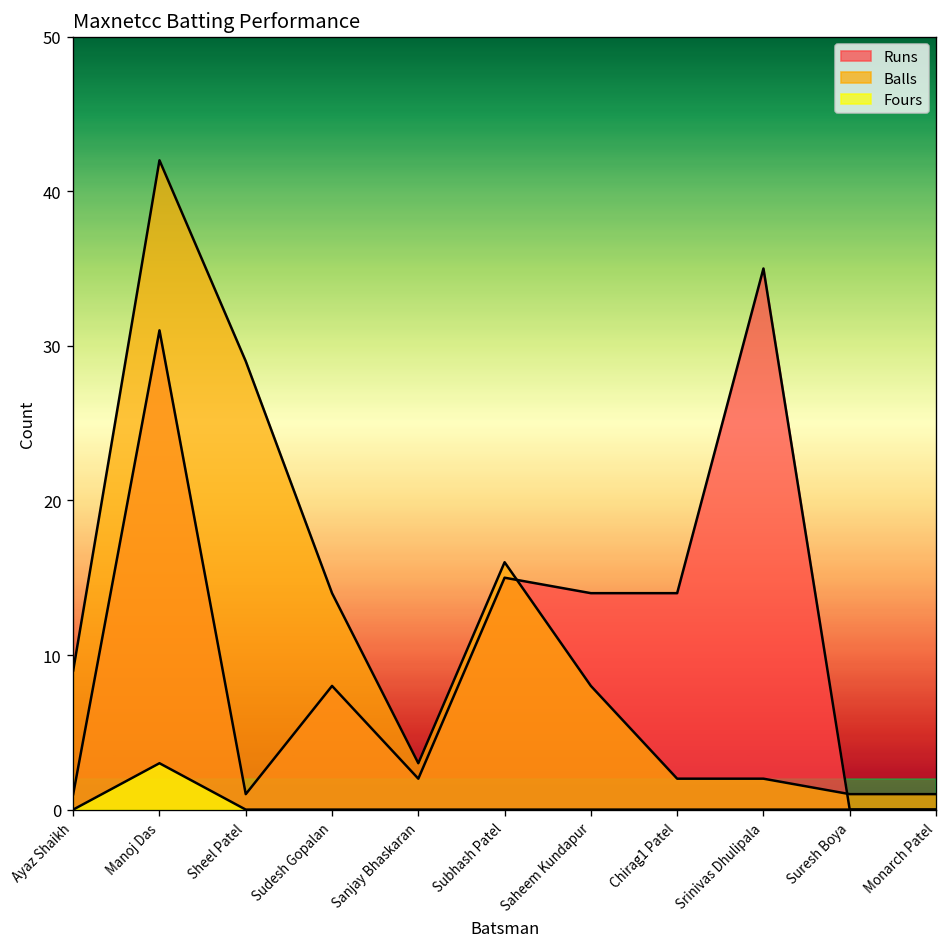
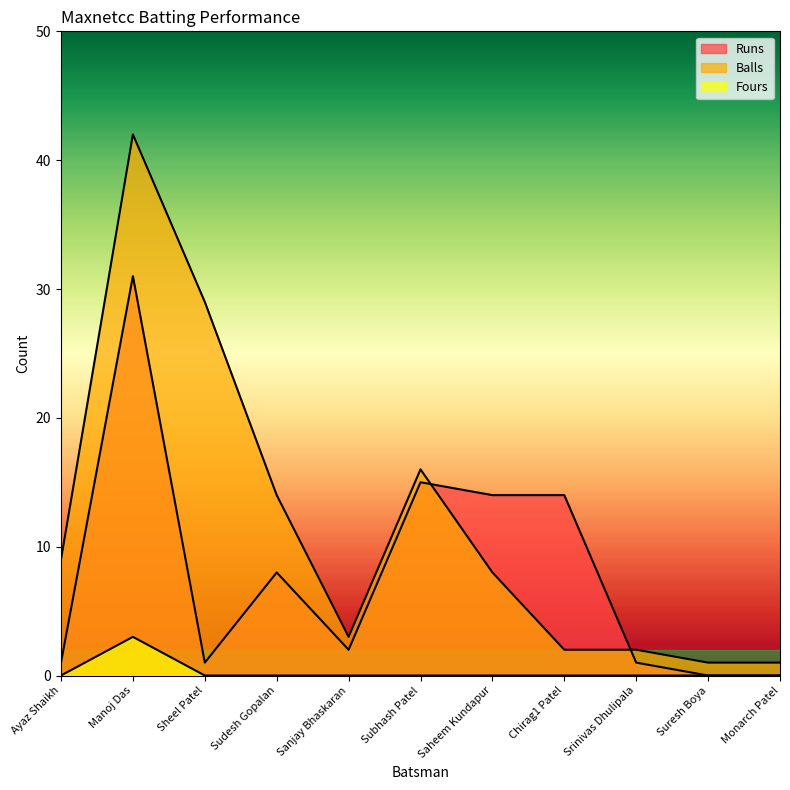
Runs, Srinivas Dhulipala: 35 -> 1
